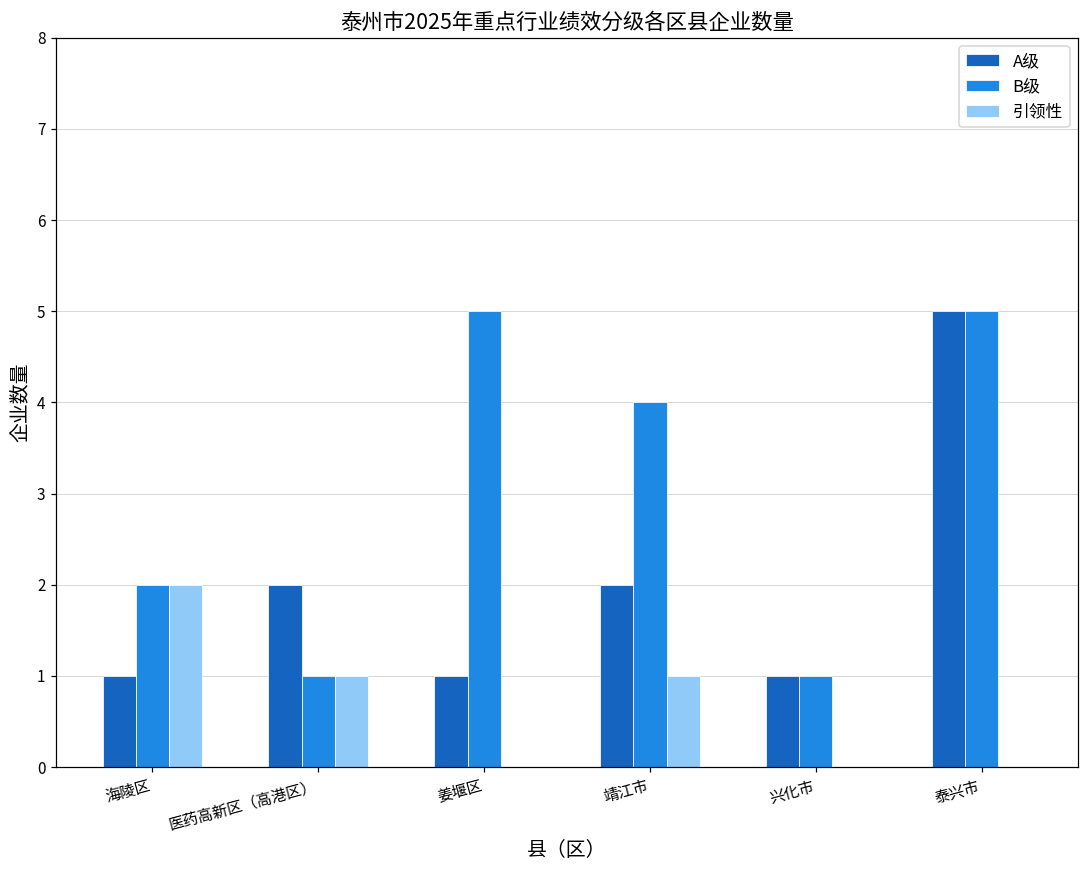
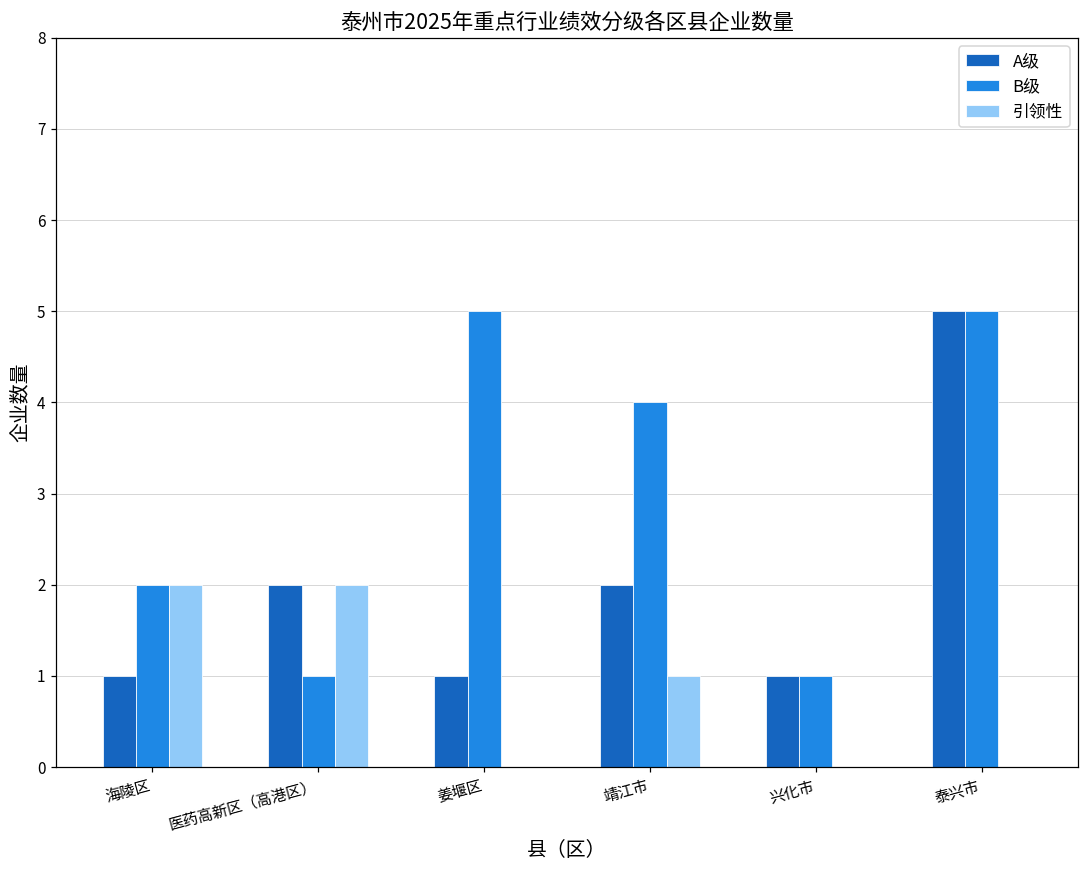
引领性, 医药高新区（高港区）: 1 -> 2
